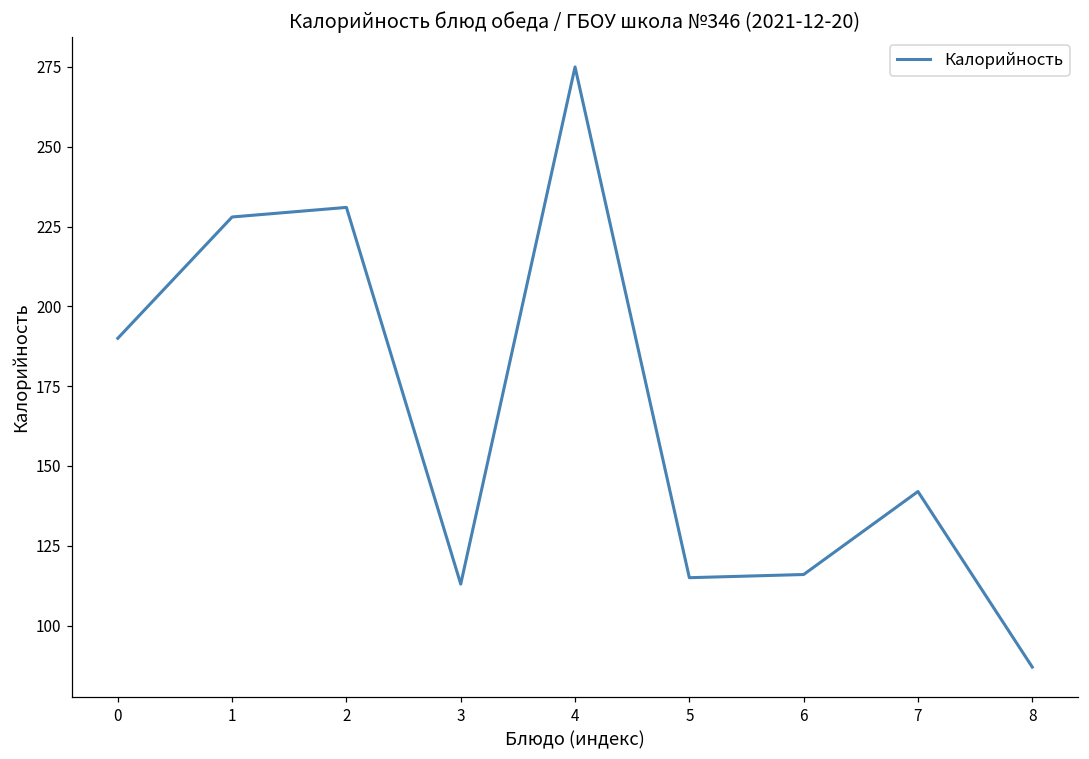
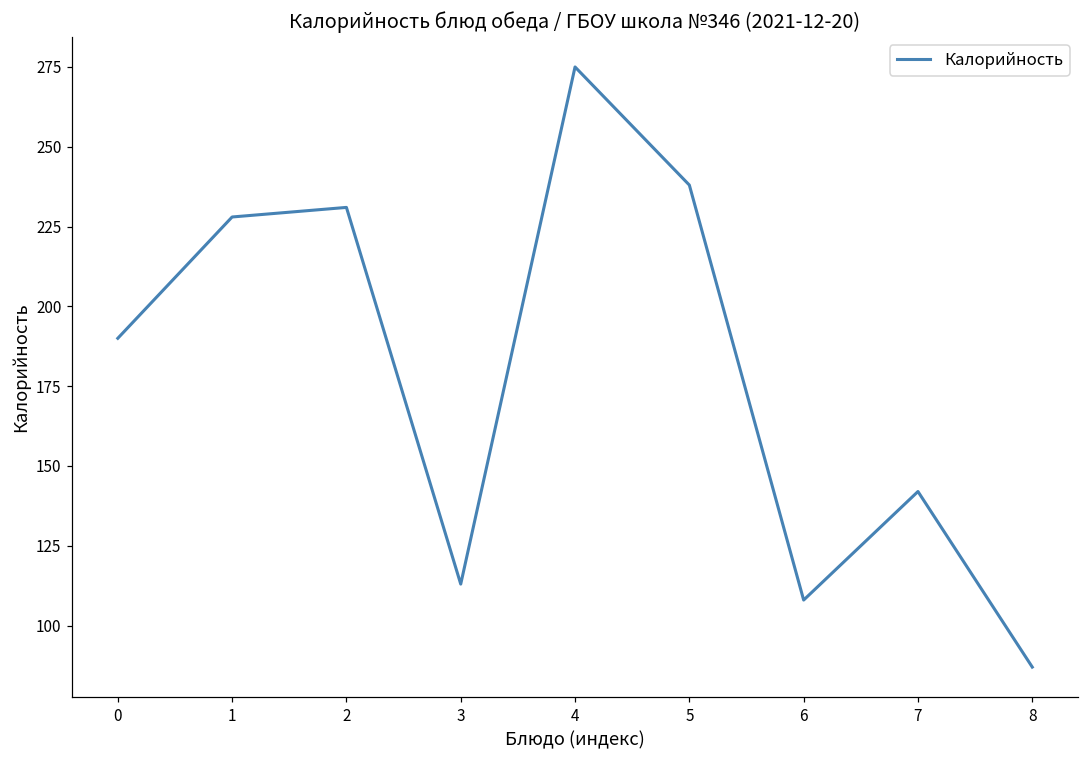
5: 115 -> 238
6: 116 -> 108
